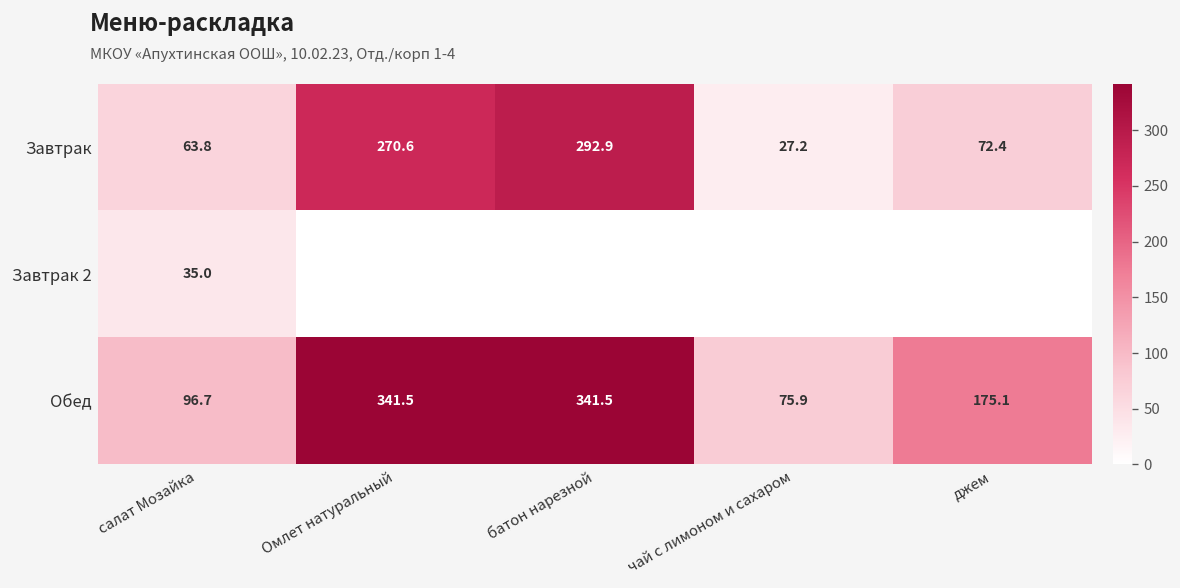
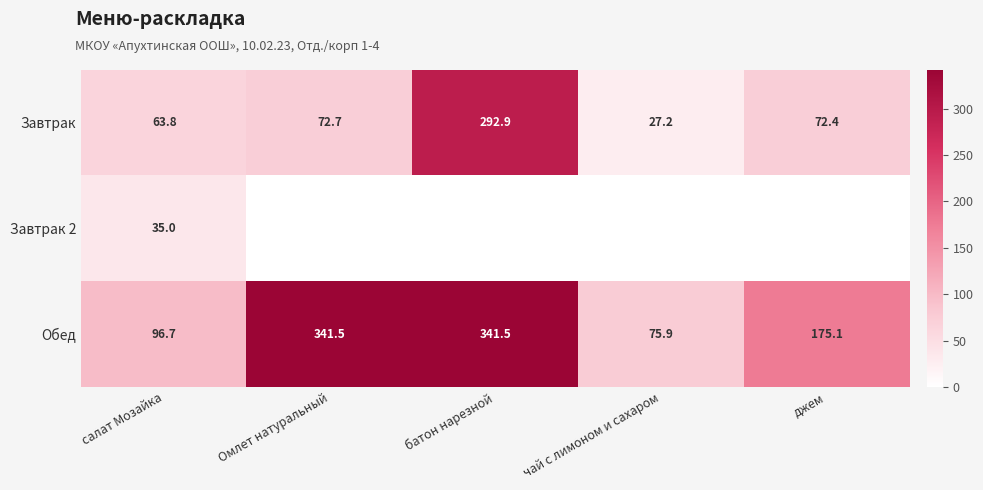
Завтрак, Омлет натуральный: 270.6 -> 72.7
